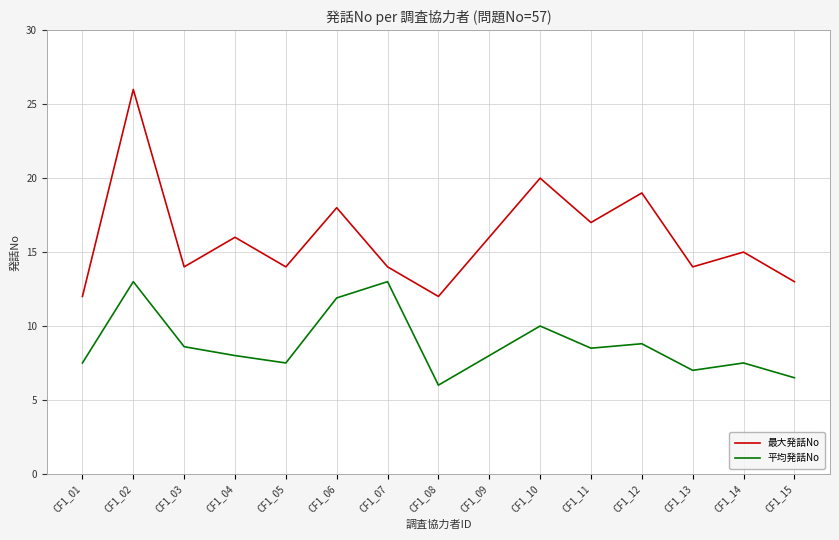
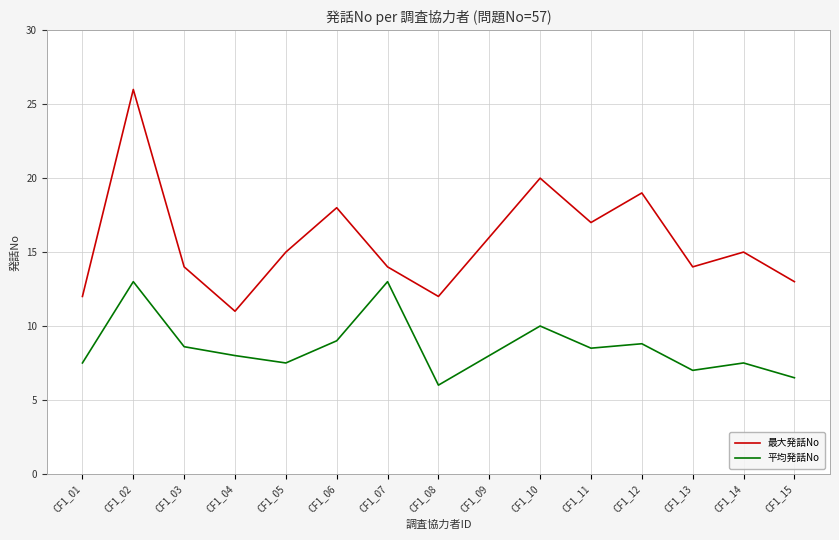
最大発話No, CF1_04: 16 -> 11
最大発話No, CF1_05: 14 -> 15
平均発話No, CF1_06: 11.9 -> 9.0
